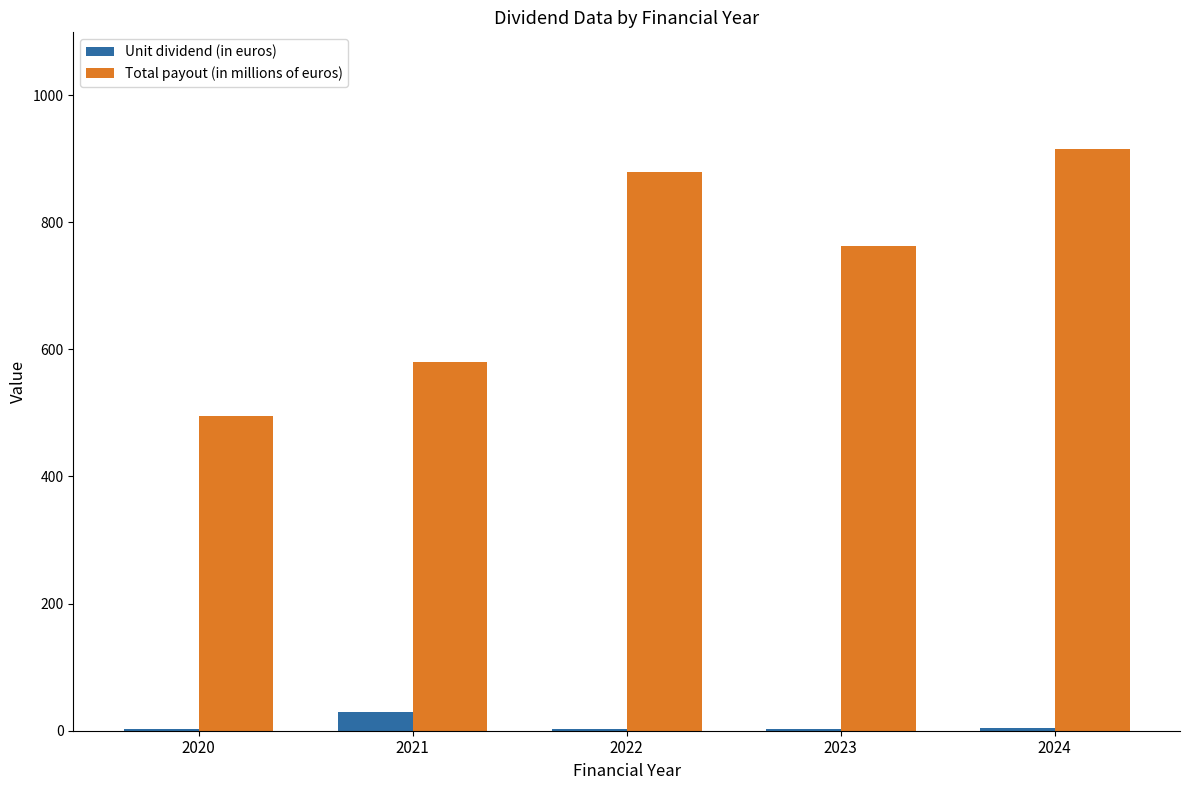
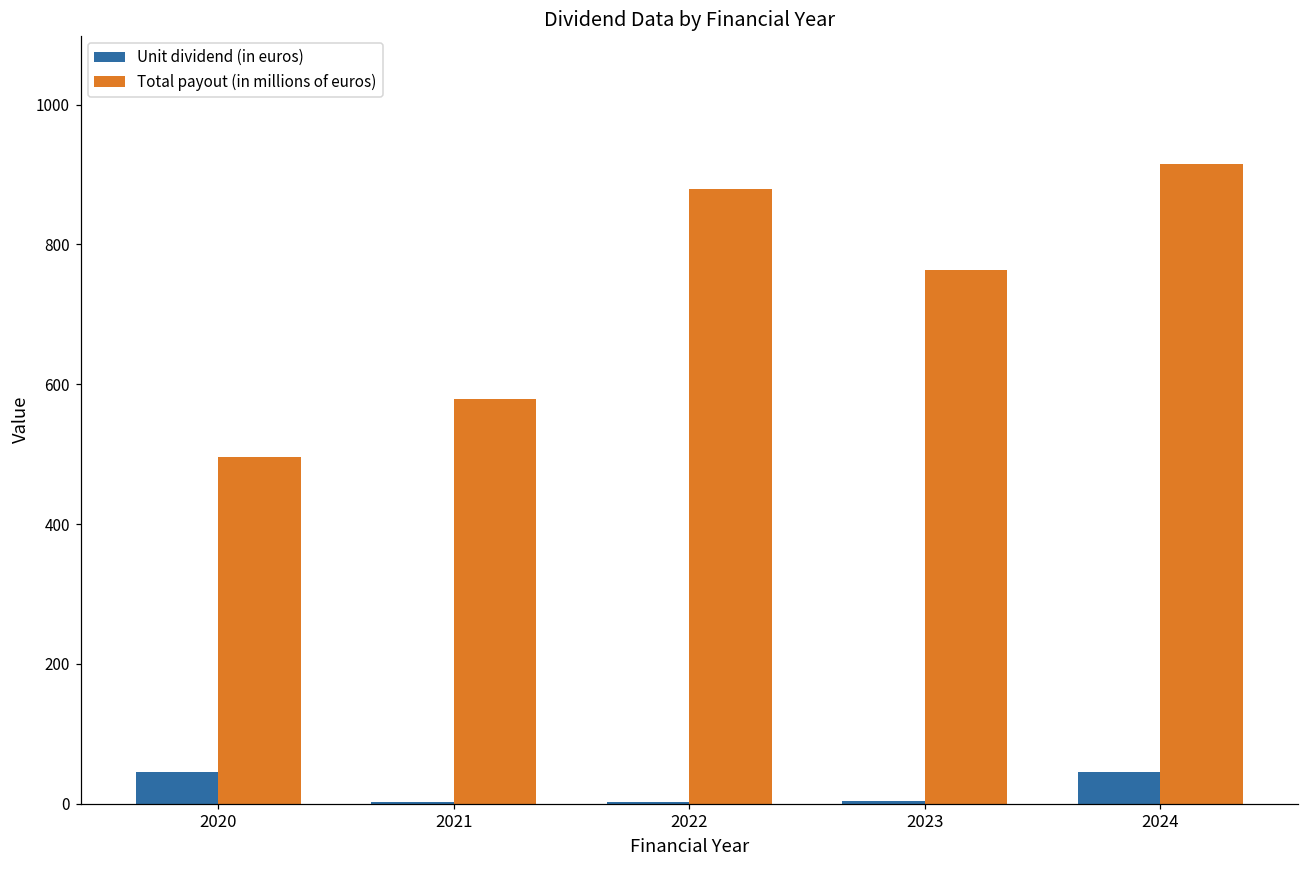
Unit dividend (in euros), 2020: 0 -> 50
Unit dividend (in euros), 2021: 30 -> 0
Unit dividend (in euros), 2024: 0 -> 50
